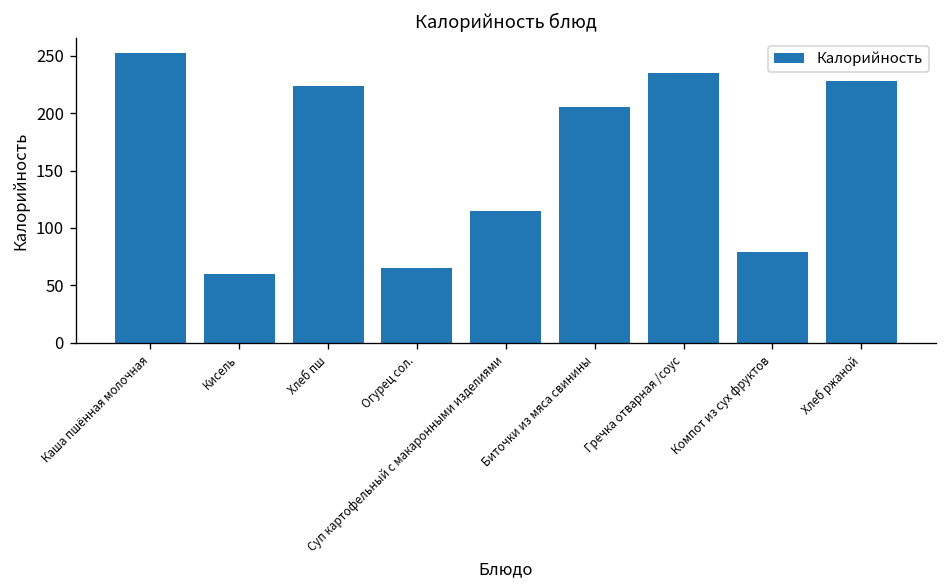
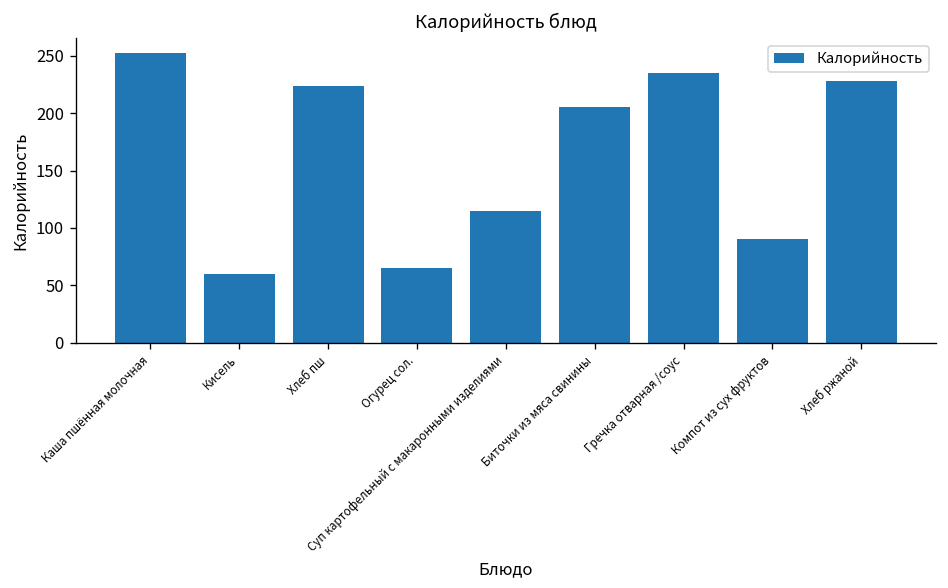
Компот из сух фруктов: 80 -> 90
